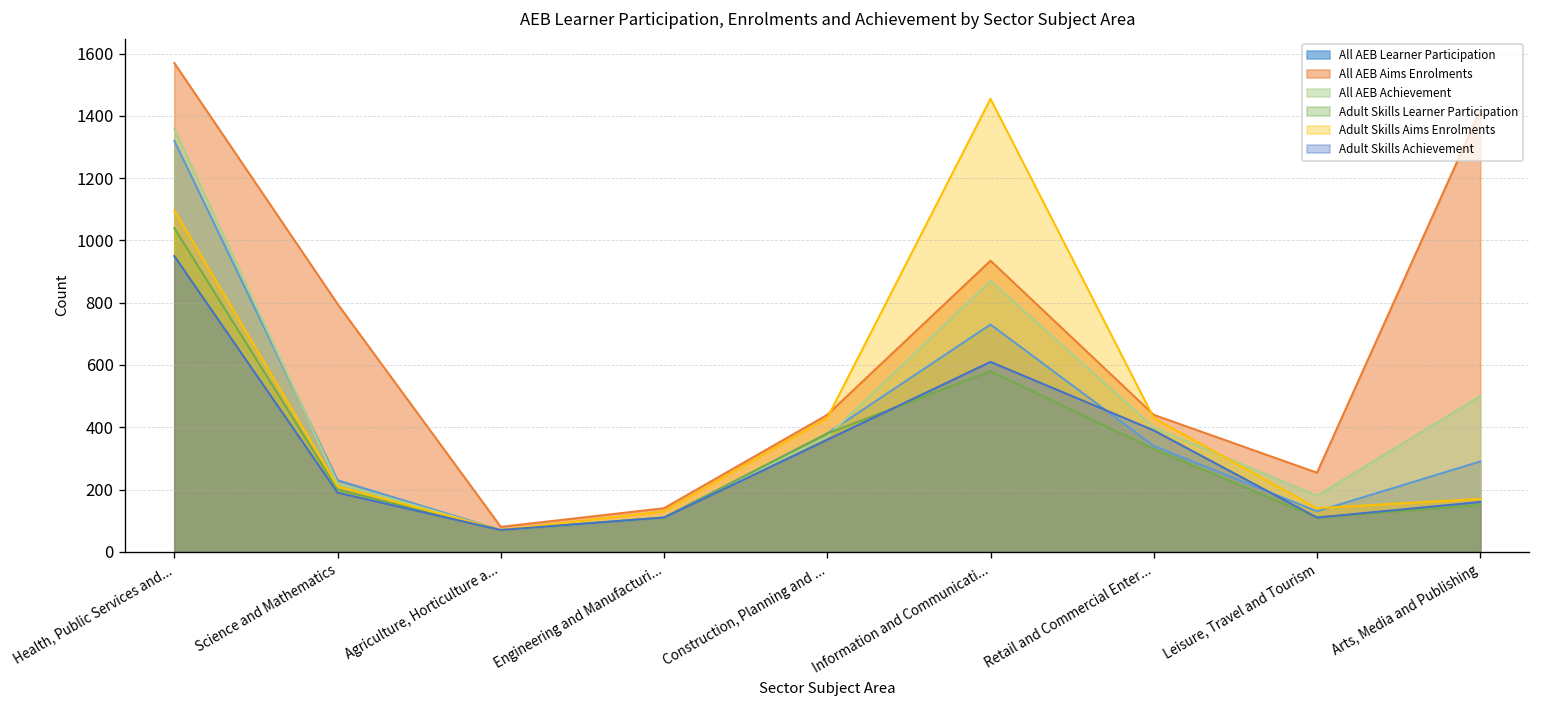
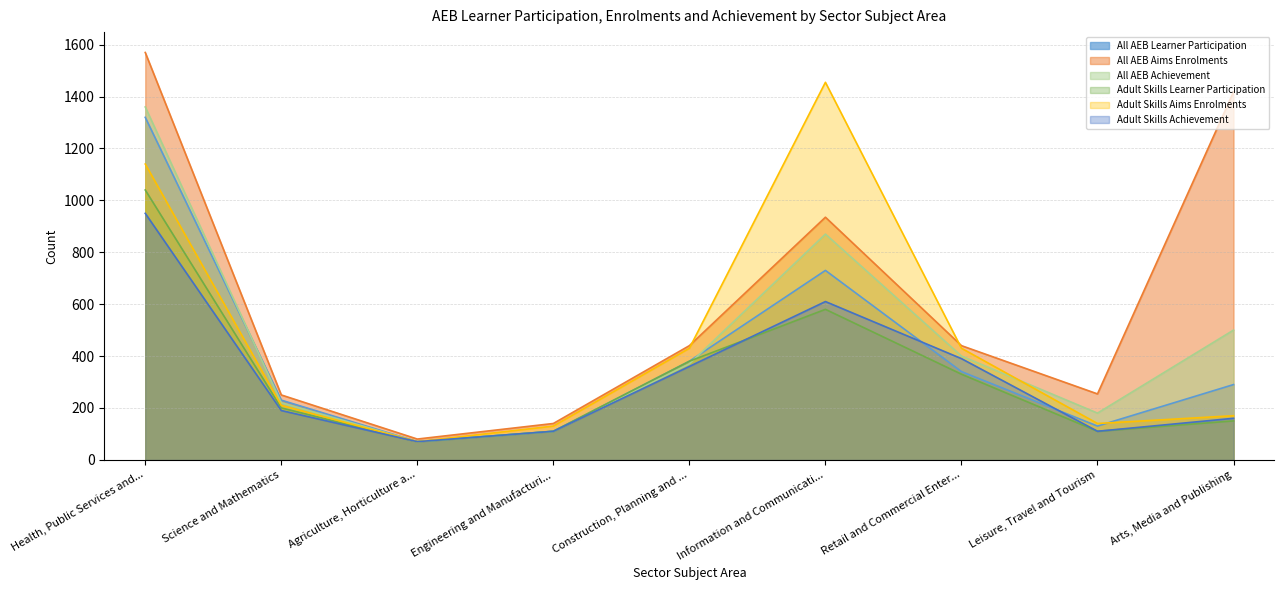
Adult Skills Aims Enrolments, Health, Public Services and...: 1100 -> 1140
All AEB Aims Enrolments, Science and Mathematics: 800 -> 250
